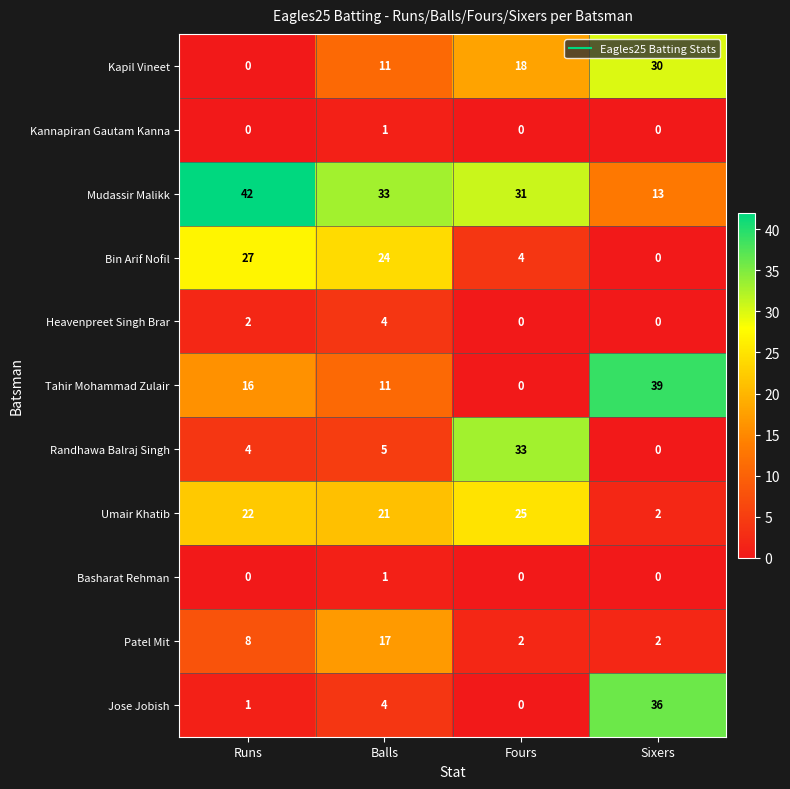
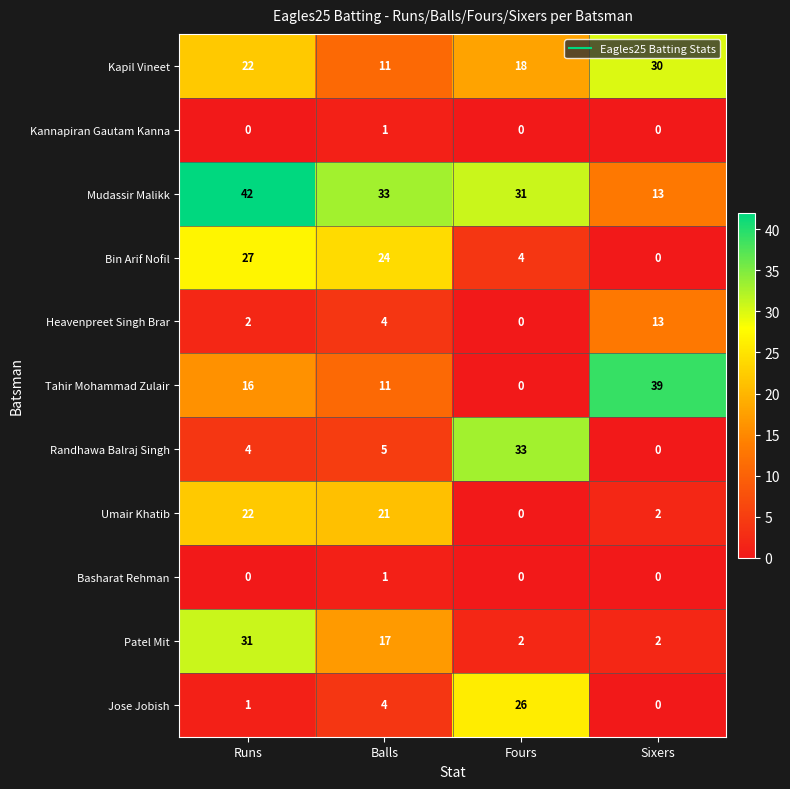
Kapil Vineet, Runs: 0 -> 22
Heavenpreet Singh Brar, Sixers: 0 -> 13
Umair Khatib, Fours: 25 -> 0
Patel Mit, Runs: 8 -> 31
Jose Jobish, Fours: 0 -> 26
Jose Jobish, Sixers: 36 -> 0
